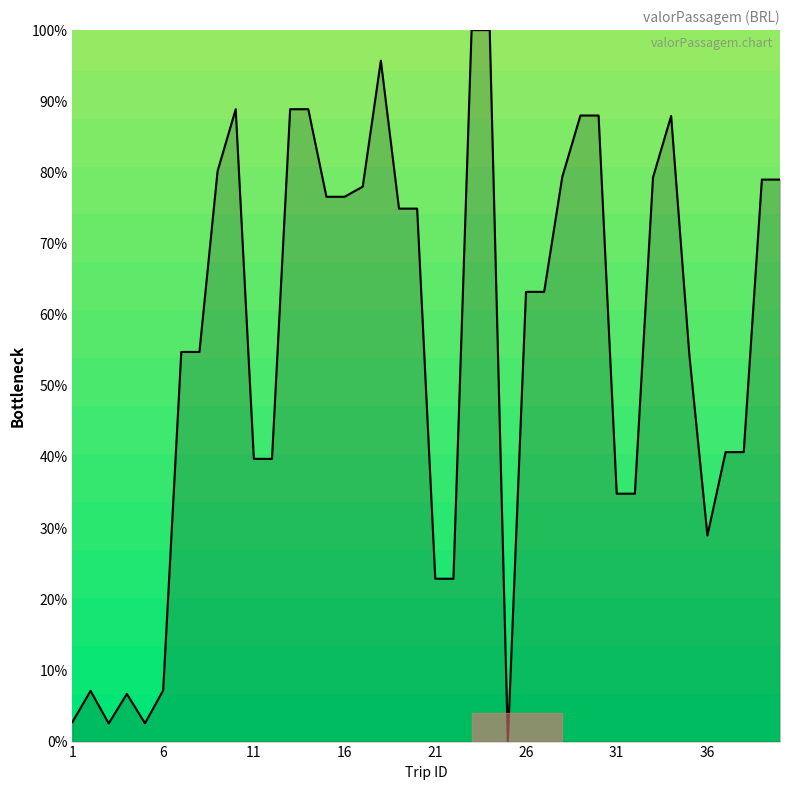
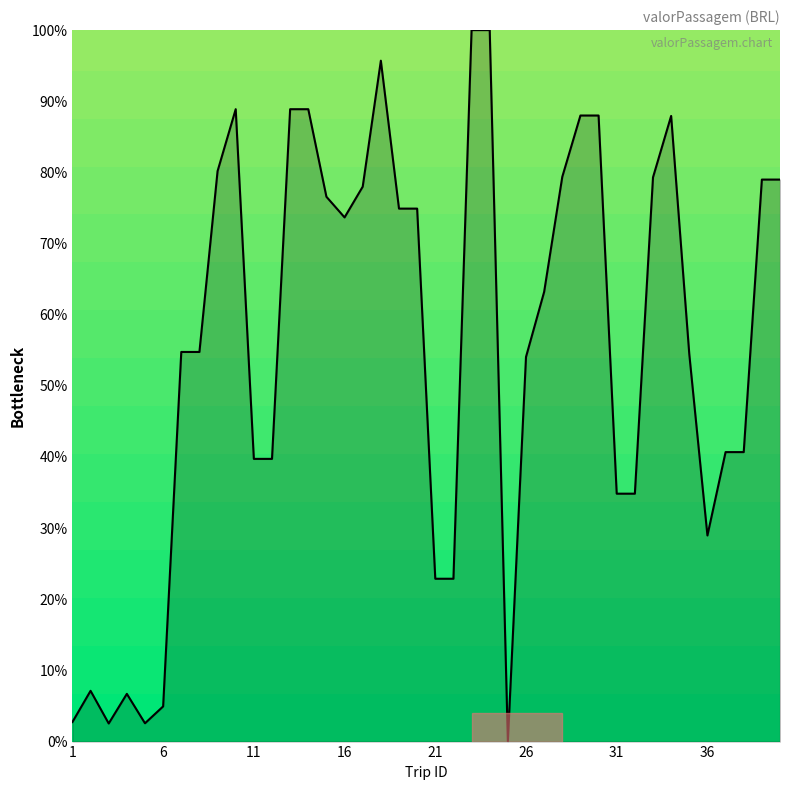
6: 7% -> 5%
16: 77% -> 74%
26: 63% -> 54%
